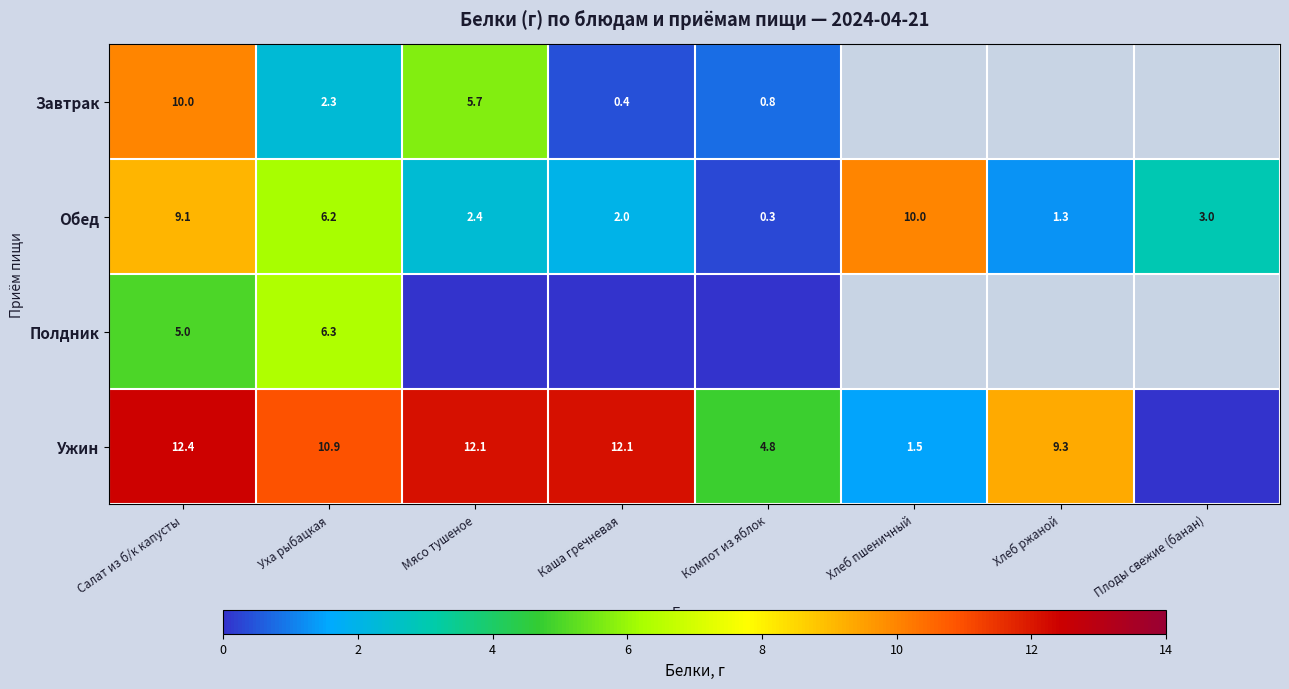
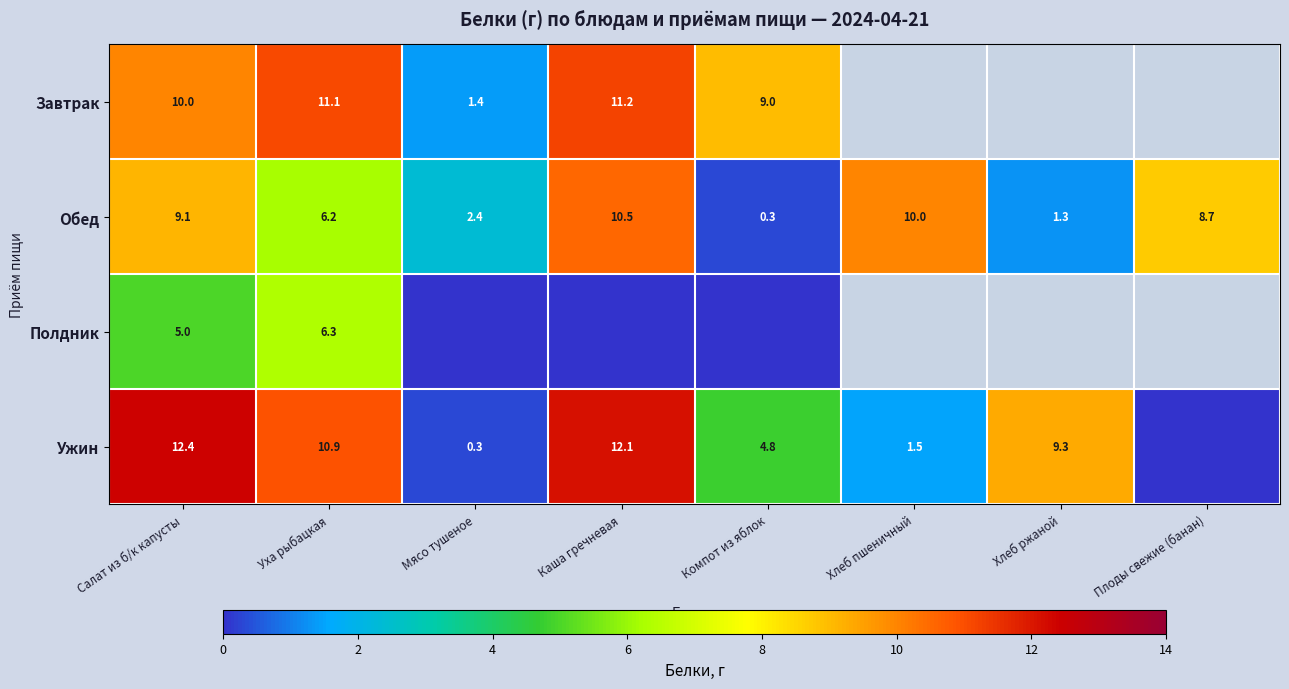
Завтрак, Уха рыбацкая: 2.3 -> 11.1
Завтрак, Мясо тушеное: 5.7 -> 1.4
Завтрак, Каша гречневая: 0.4 -> 11.2
Завтрак, Компот из яблок: 0.8 -> 9.0
Обед, Каша гречневая: 2.0 -> 10.5
Обед, Плоды свежие (банан): 3.0 -> 8.7
Ужин, Мясо тушеное: 12.1 -> 0.3
